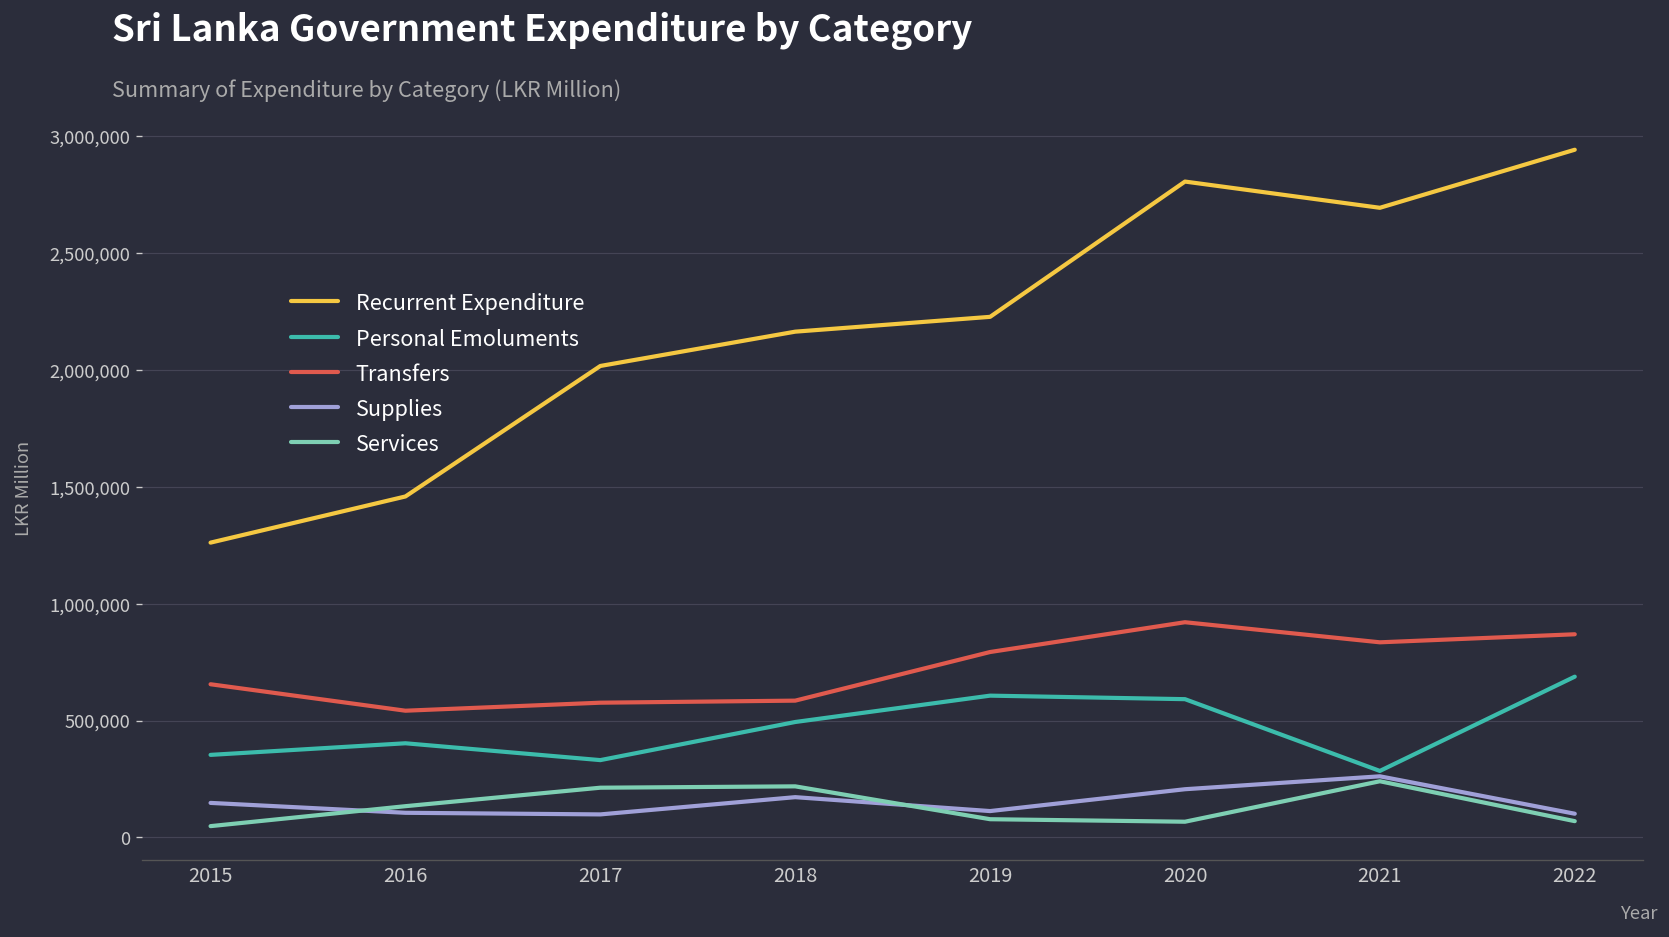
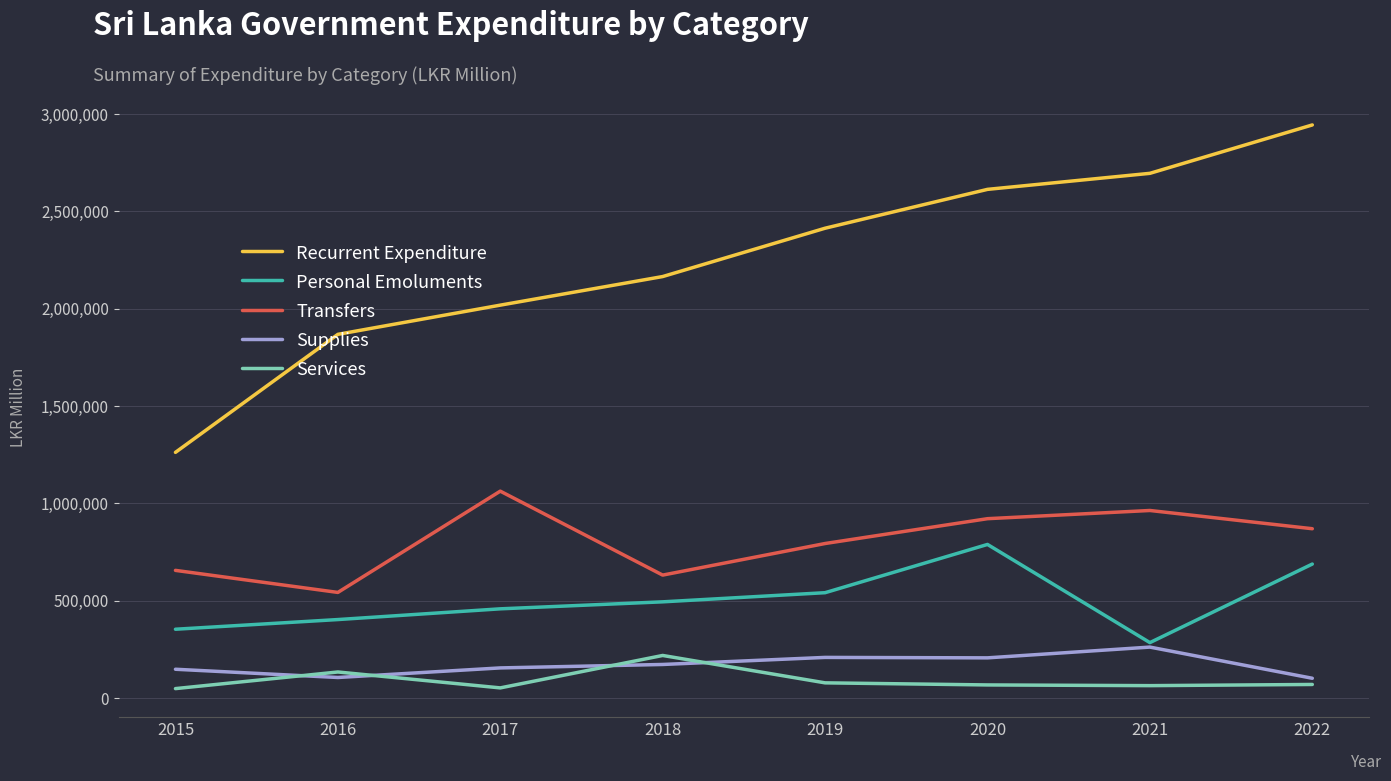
Recurrent Expenditure, 2016: 1,460,000 -> 1,870,000
Personal Emoluments, 2017: 330,000 -> 460,000
Transfers, 2017: 580,000 -> 1,060,000
Supplies, 2017: 100,000 -> 150,000
Services, 2017: 210,000 -> 50,000
Transfers, 2018: 590,000 -> 630,000
Recurrent Expenditure, 2019: 2,230,000 -> 2,410,000
Personal Emoluments, 2019: 610,000 -> 540,000
Supplies, 2019: 110,000 -> 210,000
Recurrent Expenditure, 2020: 2,810,000 -> 2,610,000
Personal Emoluments, 2020: 590,000 -> 790,000
Transfers, 2021: 830,000 -> 960,000
Services, 2021: 240,000 -> 60,000
